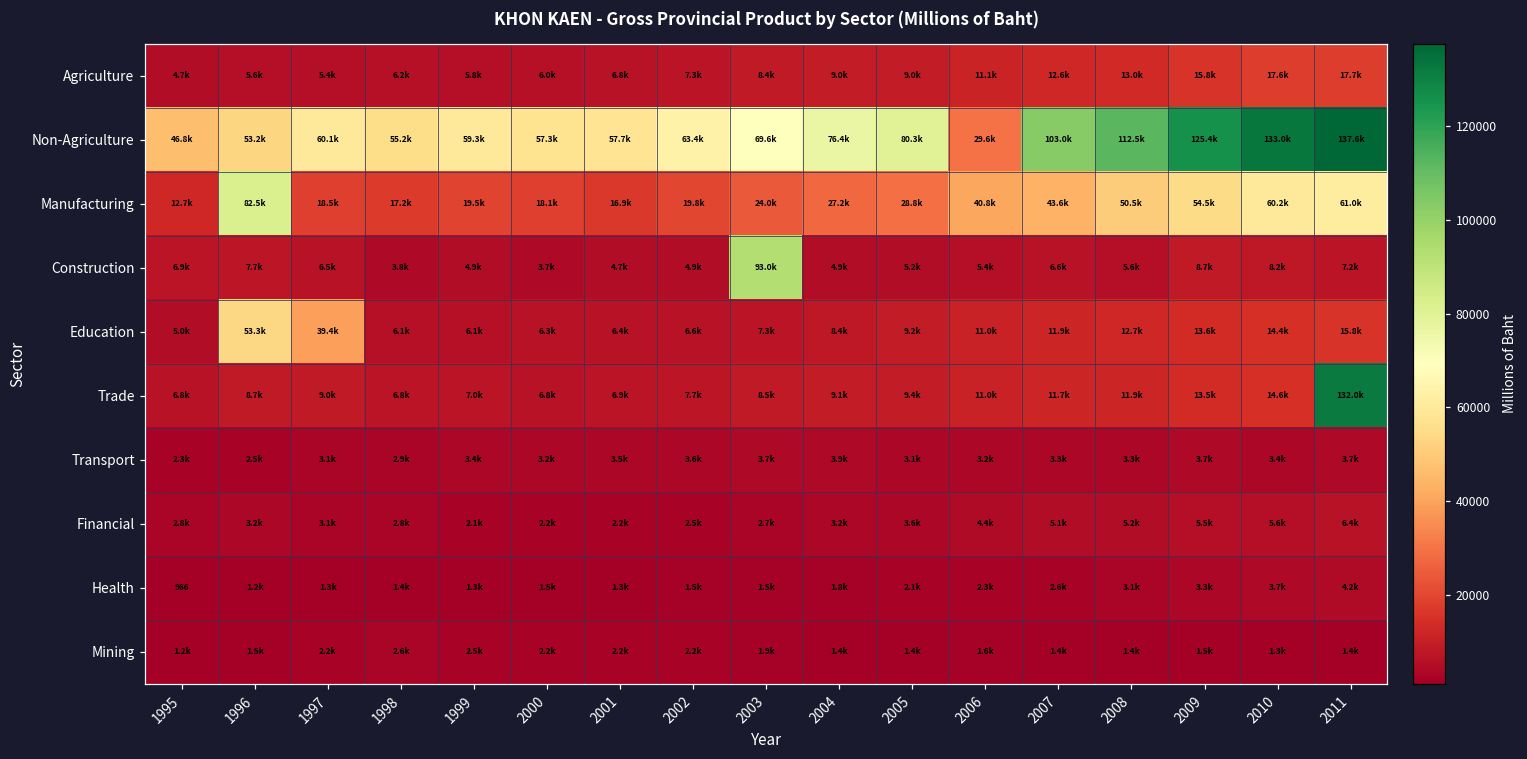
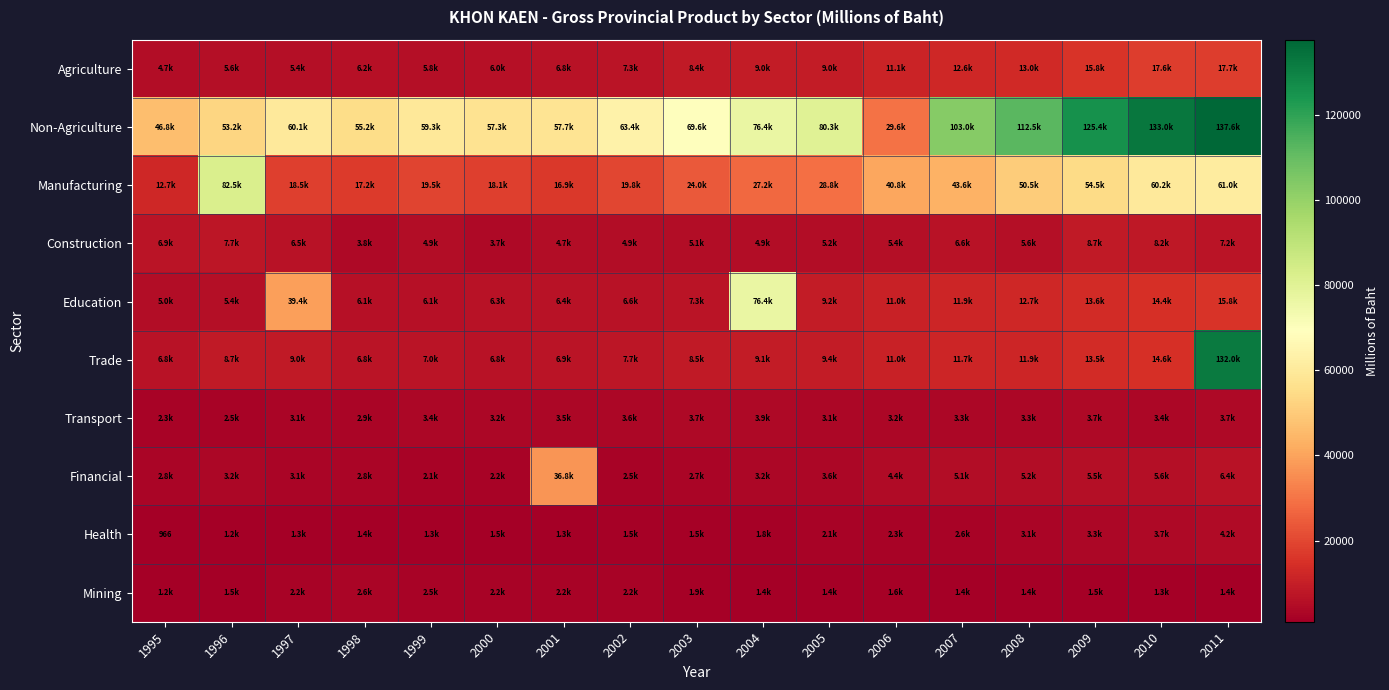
Construction, 2003: 93.0k -> 5.1k
Education, 1996: 53.3k -> 5.4k
Education, 2004: 8.4k -> 76.4k
Financial, 2001: 2.2k -> 36.8k
